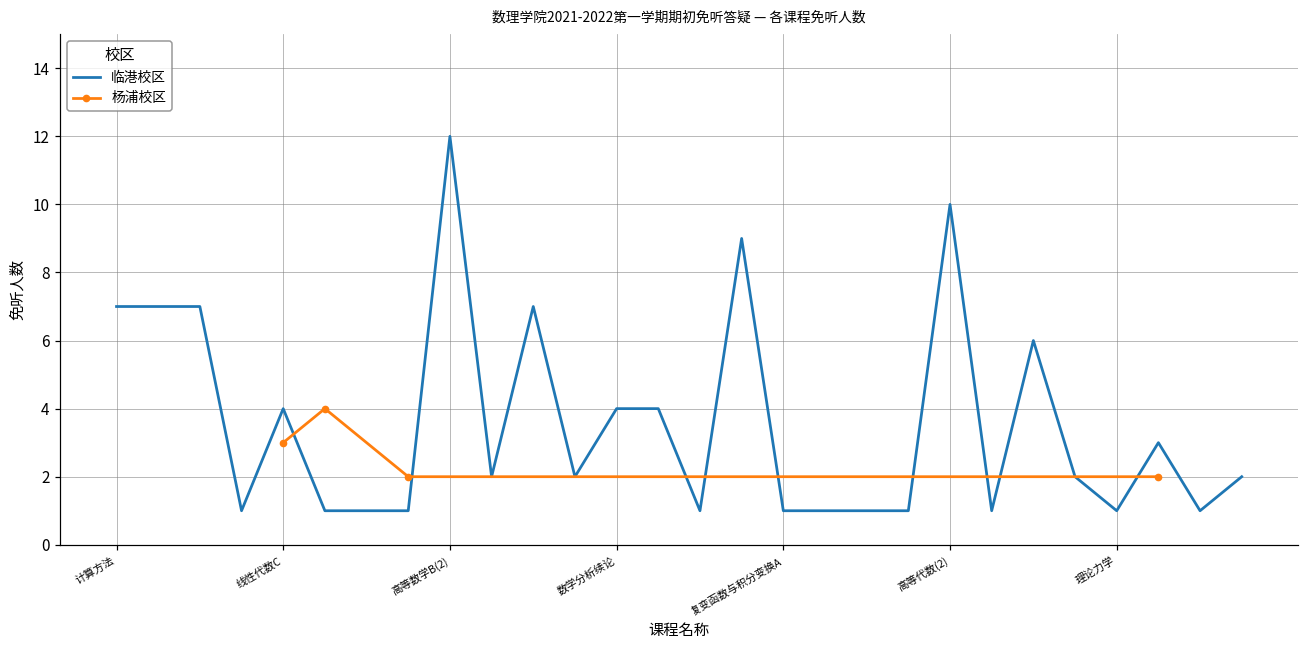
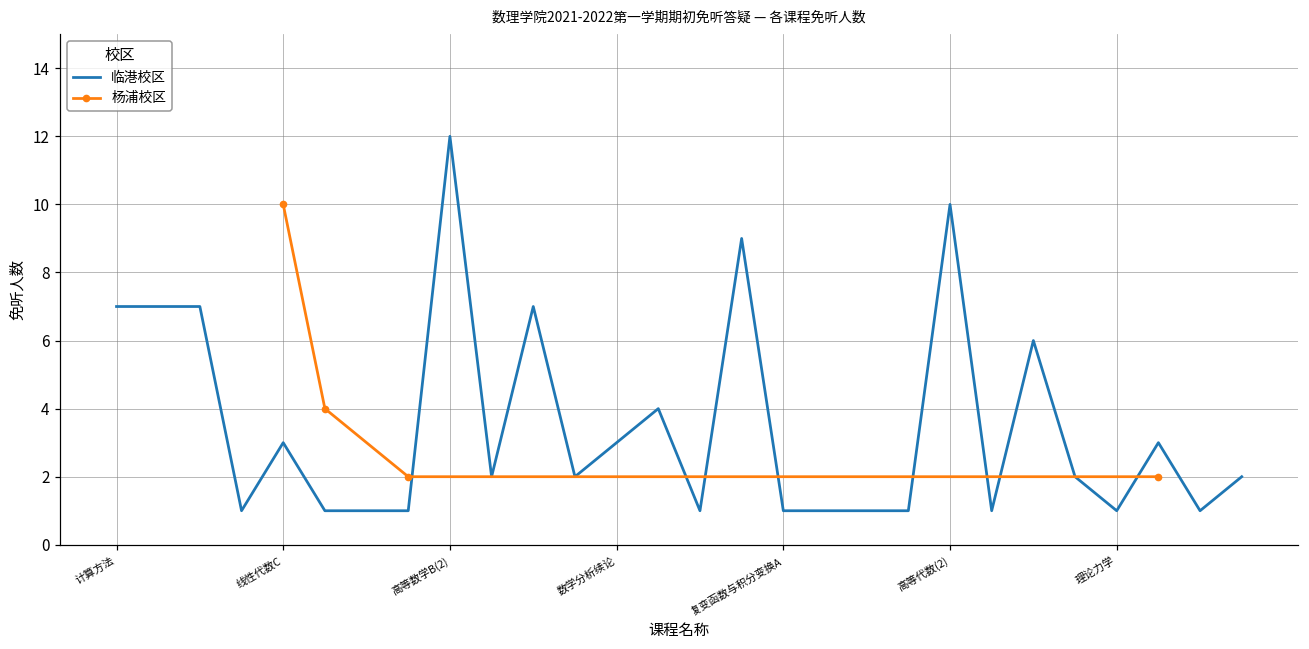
临港校区, 线性代数C: 4 -> 3
杨浦校区, 线性代数C: 3 -> 10
临港校区, 数学分析续论: 4 -> 3
